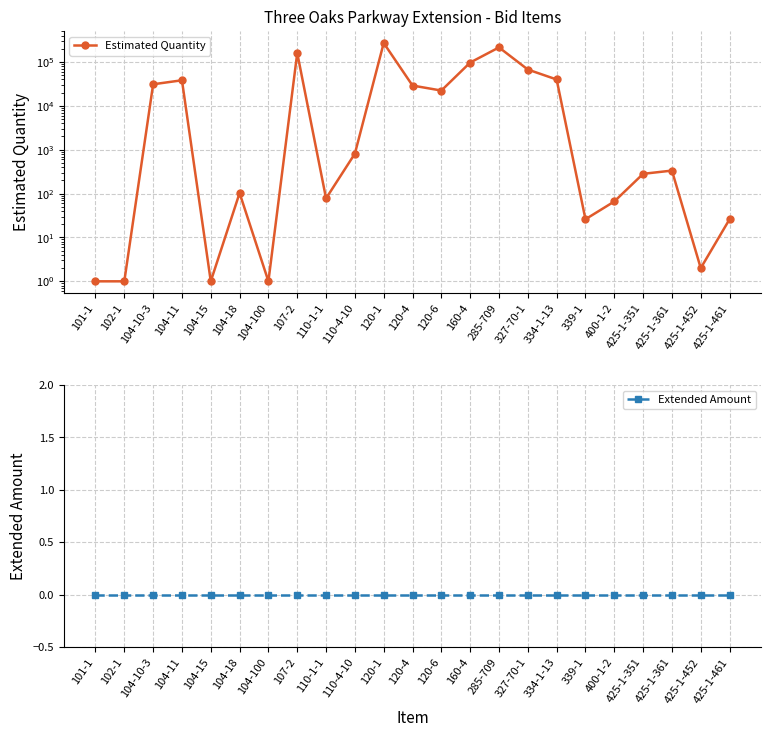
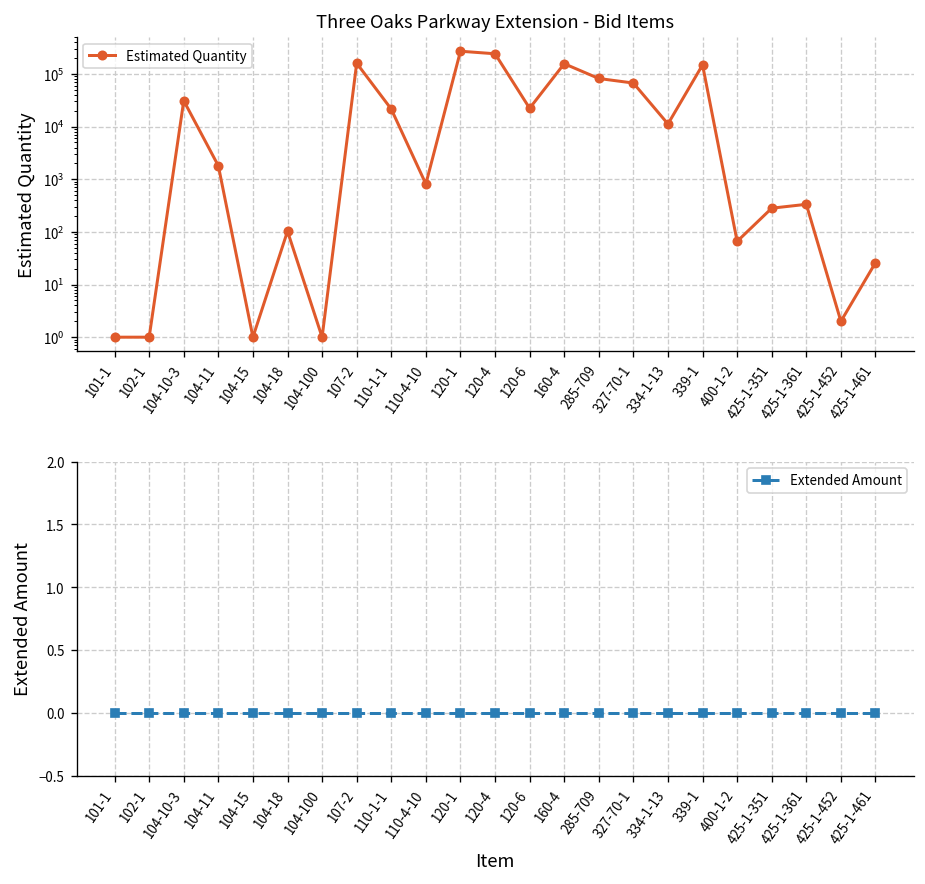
Three Oaks Parkway Extension - Bid Items, 104-11: 40000 -> 1800
Three Oaks Parkway Extension - Bid Items, 110-1-1: 80 -> 20000
Three Oaks Parkway Extension - Bid Items, 120-4: 30000 -> 200000
Three Oaks Parkway Extension - Bid Items, 160-4: 100000 -> 160000
Three Oaks Parkway Extension - Bid Items, 285-709: 200000 -> 80000
Three Oaks Parkway Extension - Bid Items, 334-1-13: 40000 -> 11000
Three Oaks Parkway Extension - Bid Items, 339-1: 30 -> 150000
